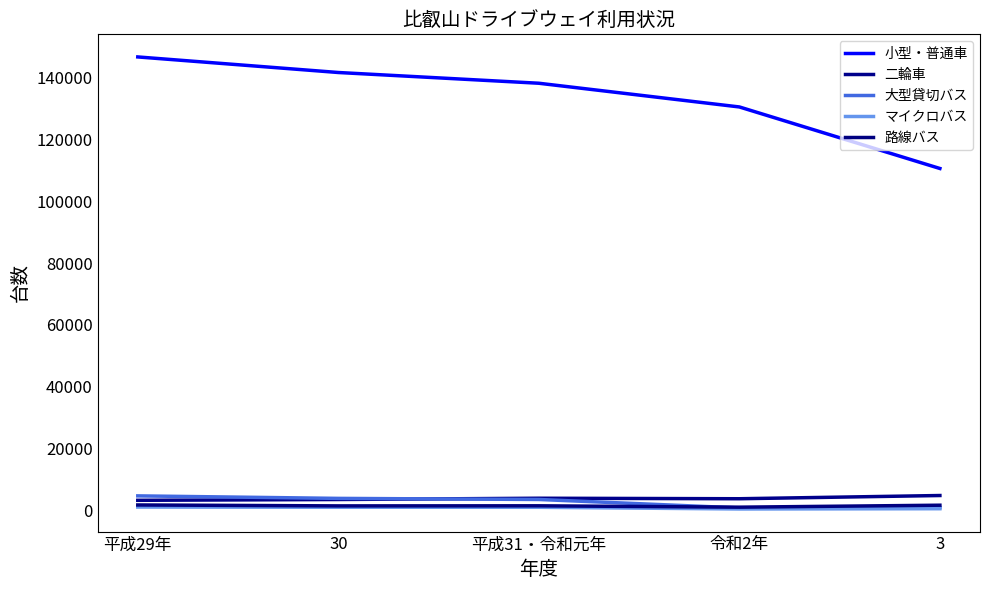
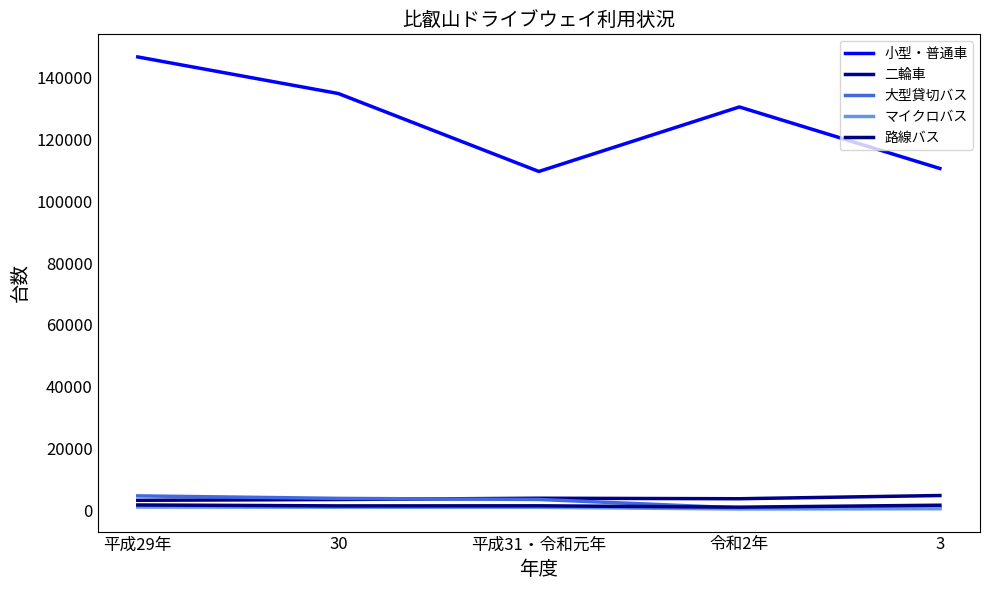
小型・普通車, 30: 142000 -> 135000
小型・普通車, 平成31・令和元年: 138000 -> 110000
